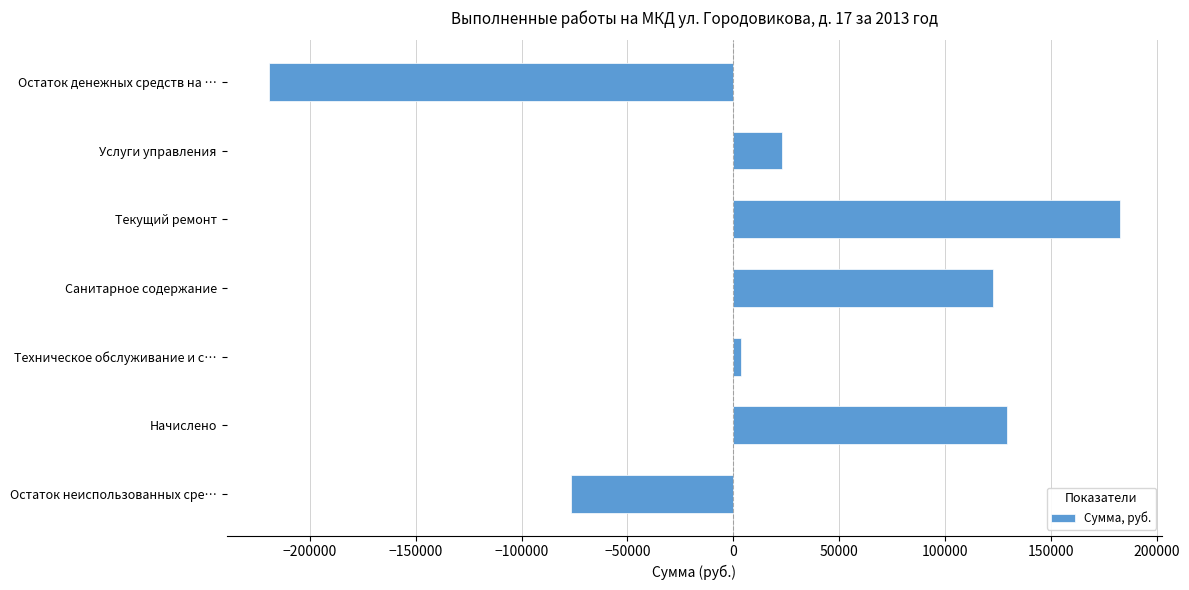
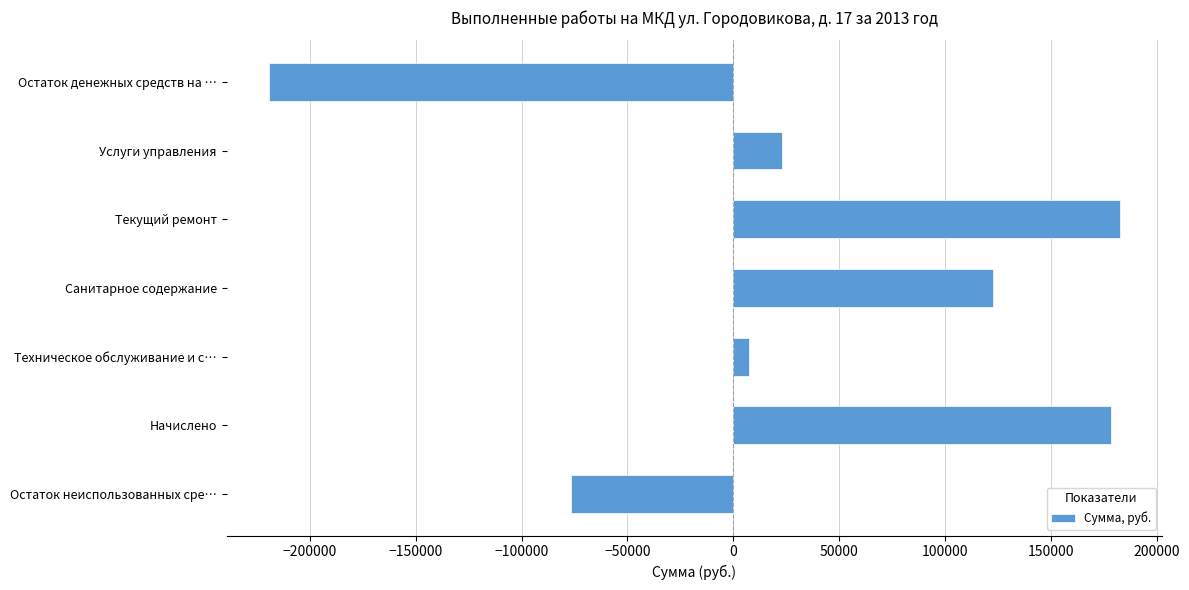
Техническое обслуживание и с…: 3000 -> 8000
Начислено: 129000 -> 179000
